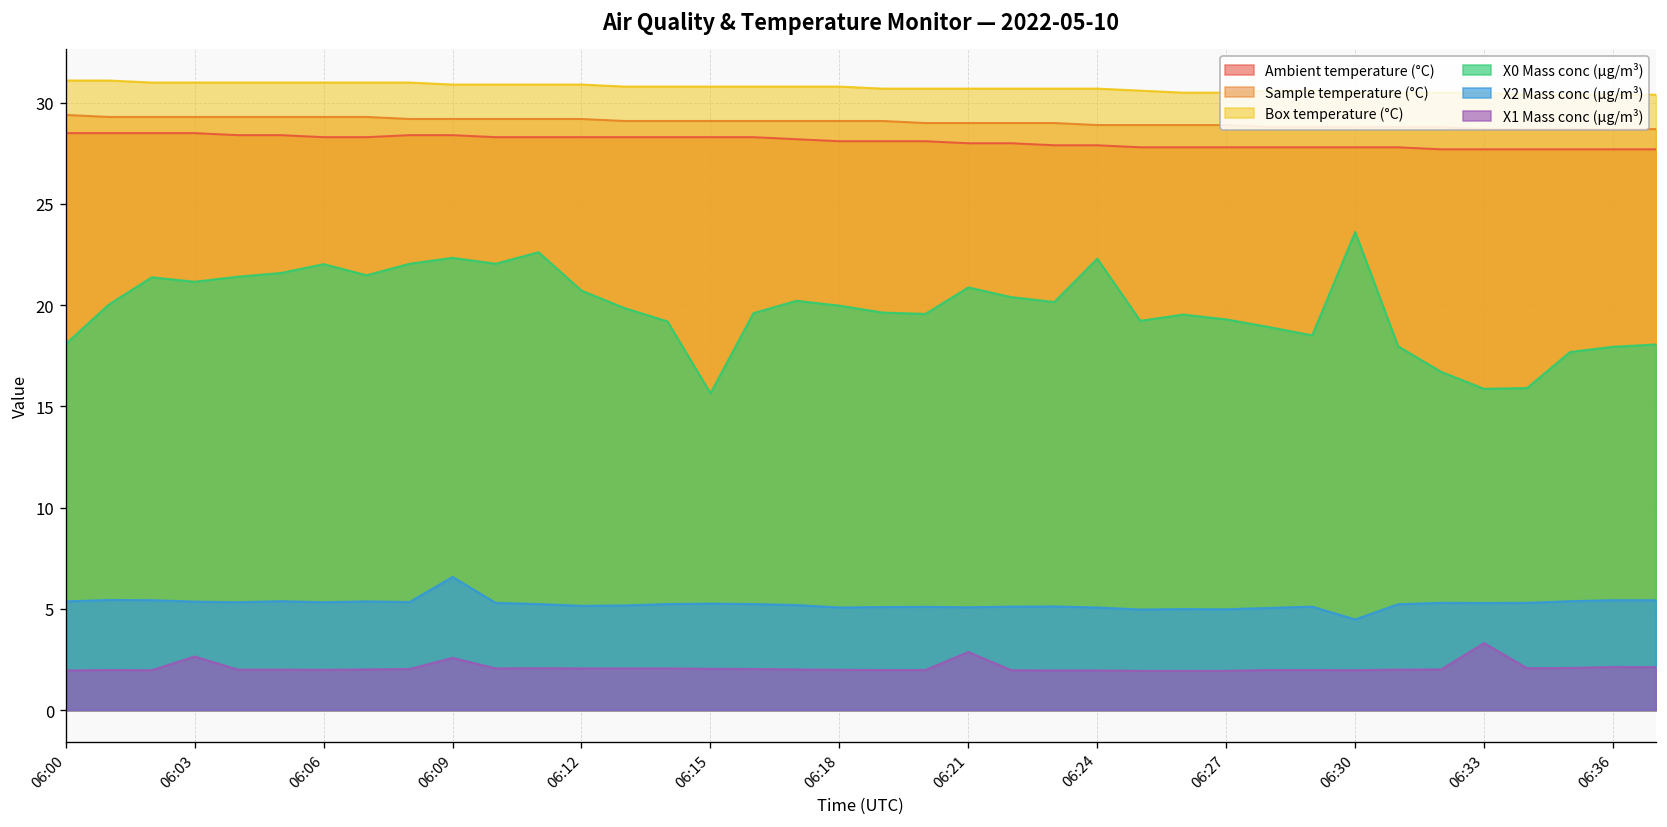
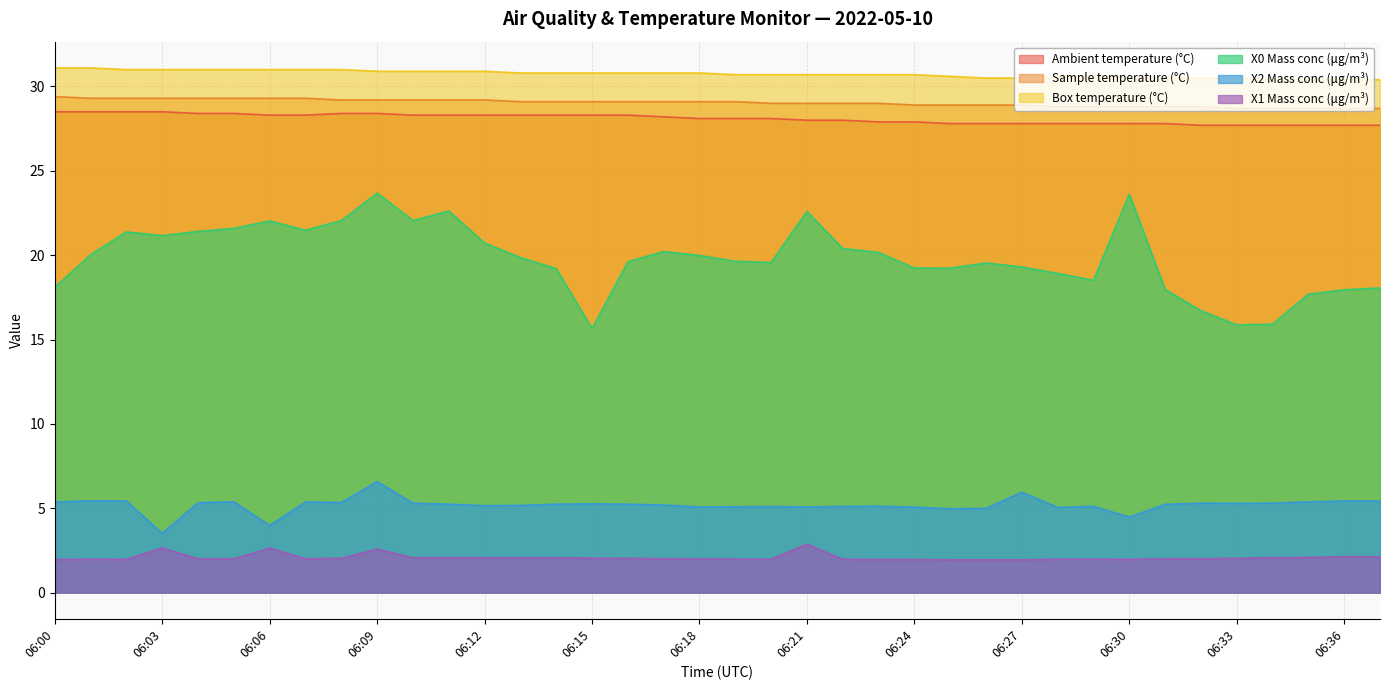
X2 Mass conc (μg/m³), 06:03: 5.4 -> 3.5
X2 Mass conc (μg/m³), 06:06: 5.3 -> 4.0
X1 Mass conc (μg/m³), 06:06: 2.0 -> 2.6
X0 Mass conc (μg/m³), 06:09: 22.3 -> 23.7
X0 Mass conc (μg/m³), 06:21: 20.9 -> 22.6
X0 Mass conc (μg/m³), 06:24: 22.3 -> 19.2
X2 Mass conc (μg/m³), 06:27: 5.0 -> 6.0
X1 Mass conc (μg/m³), 06:33: 3.3 -> 2.0
